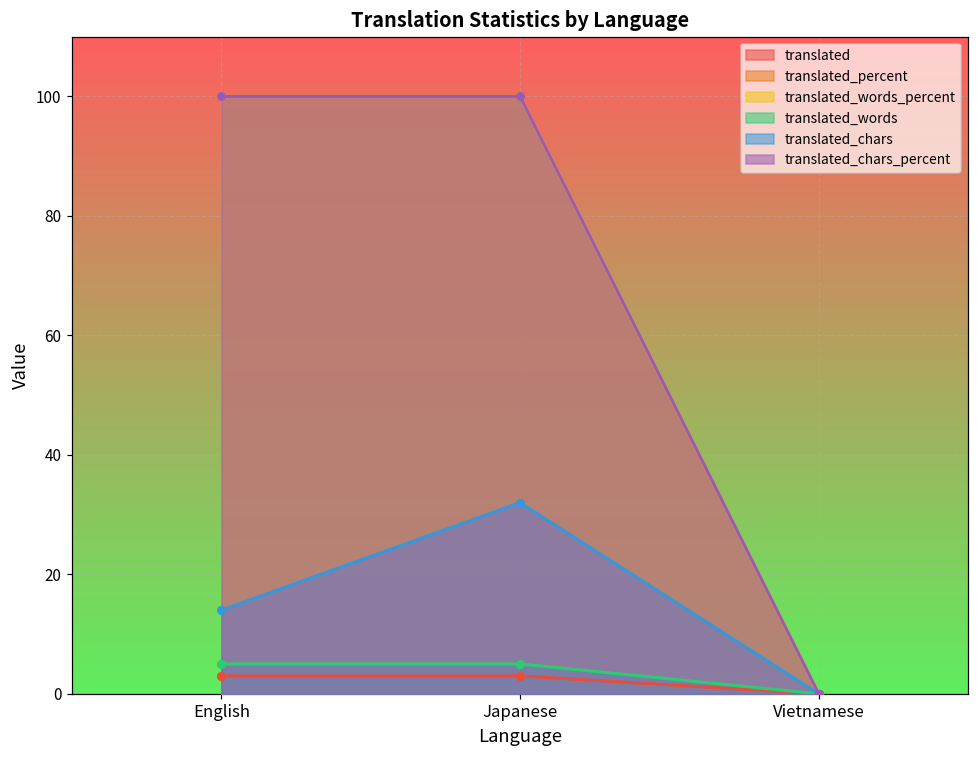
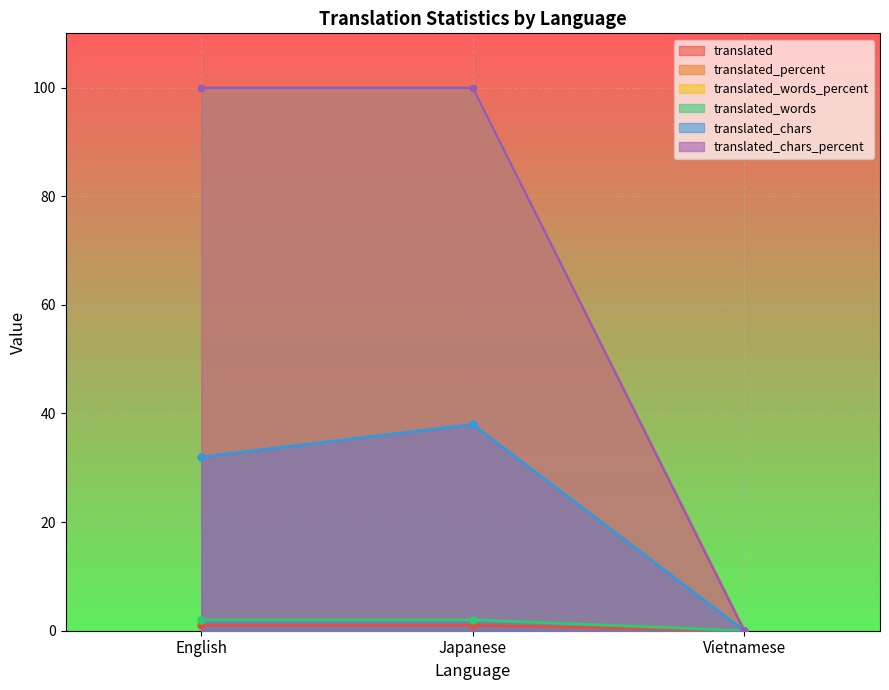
translated, English: 3 -> 1
translated_words, English: 5 -> 2
translated_chars, English: 14 -> 32
translated, Japanese: 3 -> 1
translated_words, Japanese: 5 -> 2
translated_chars, Japanese: 32 -> 38
